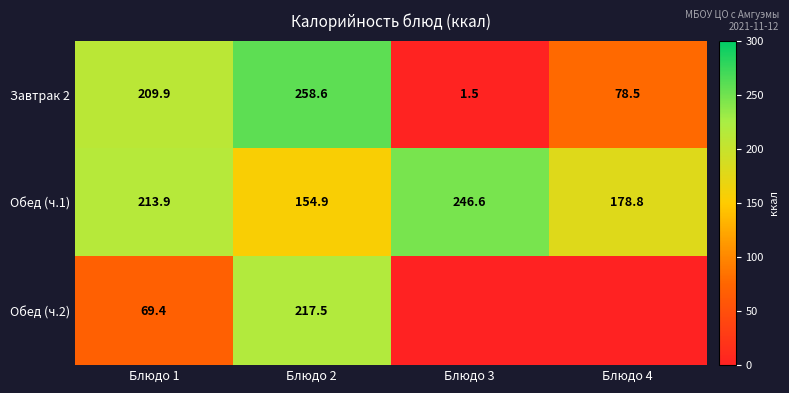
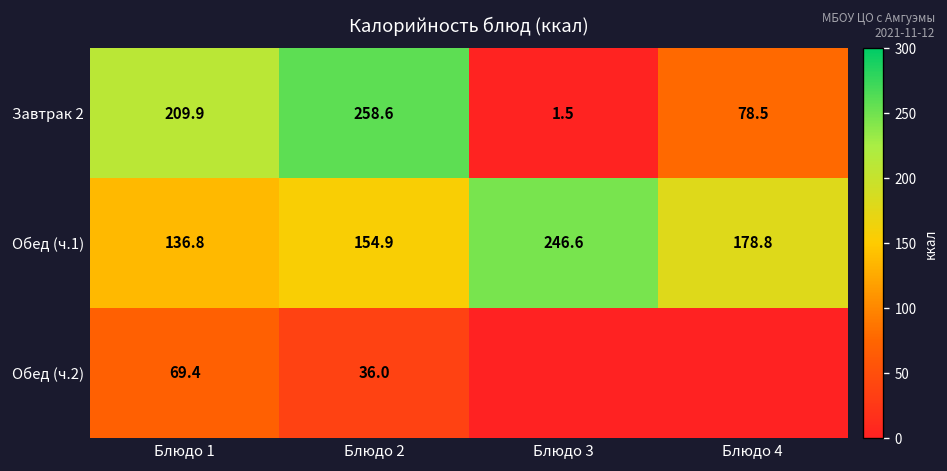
Обед (ч.1), Блюдо 1: 213.9 -> 136.8
Обед (ч.2), Блюдо 2: 217.5 -> 36.0
